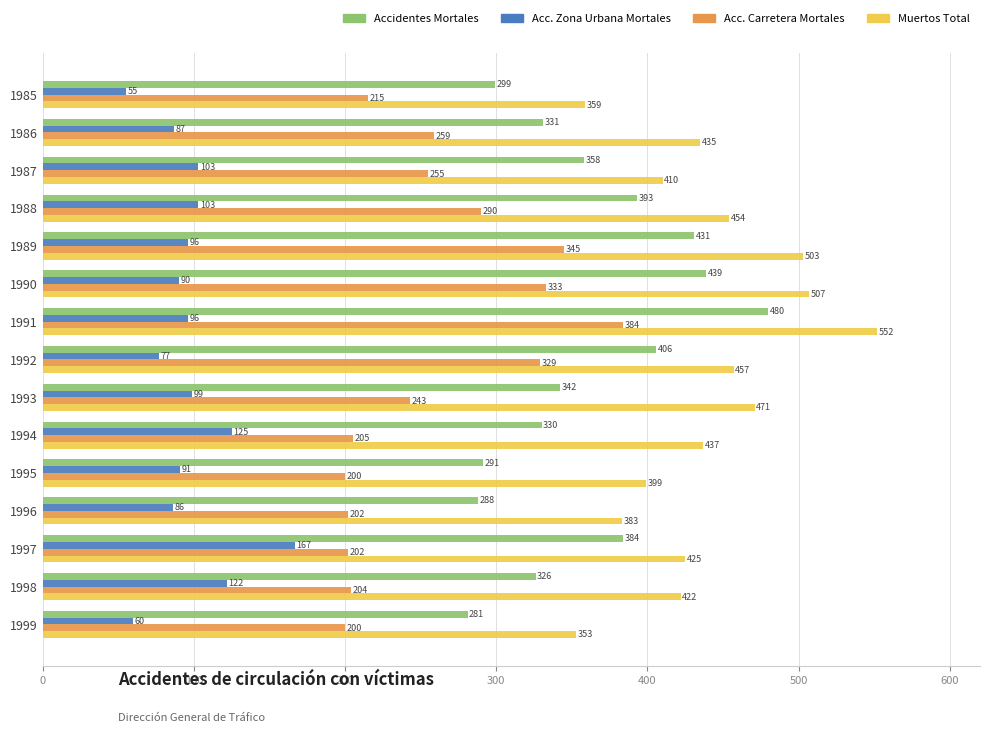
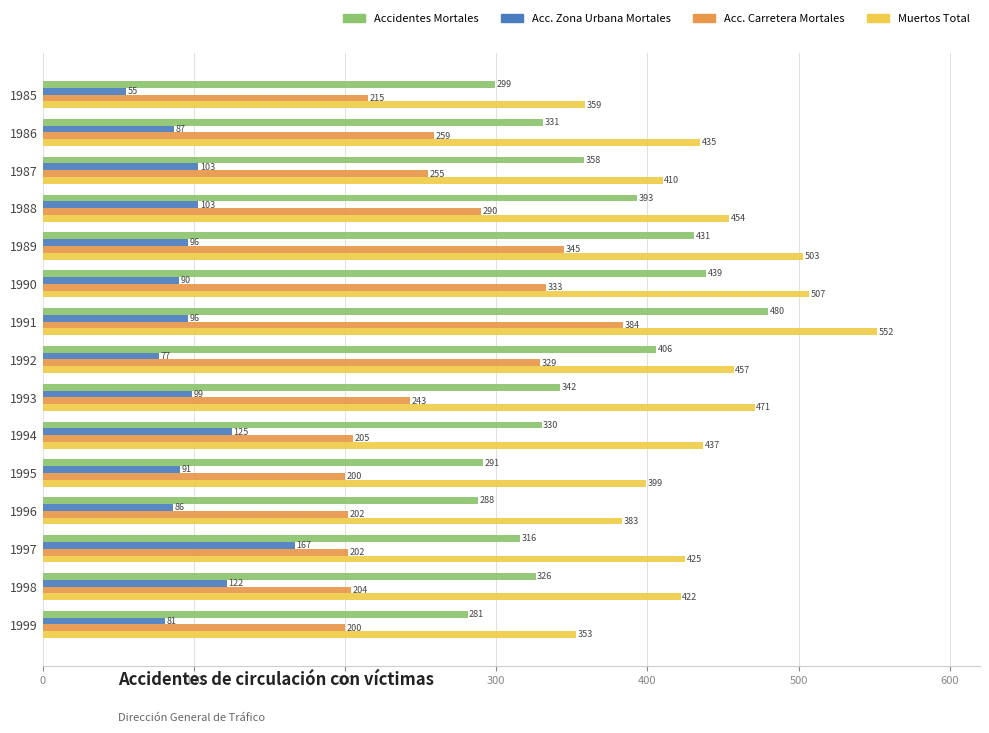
Accidentes Mortales, 1997: 384 -> 316
Acc. Zona Urbana Mortales, 1999: 60 -> 81
